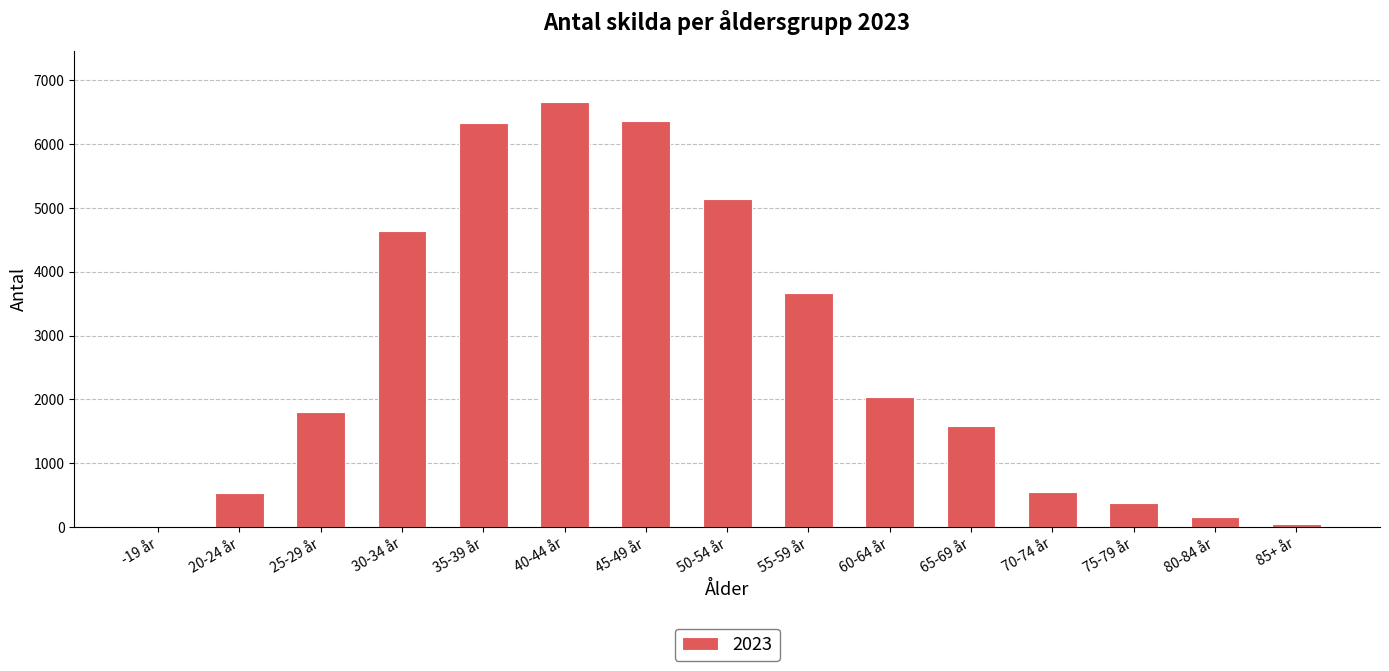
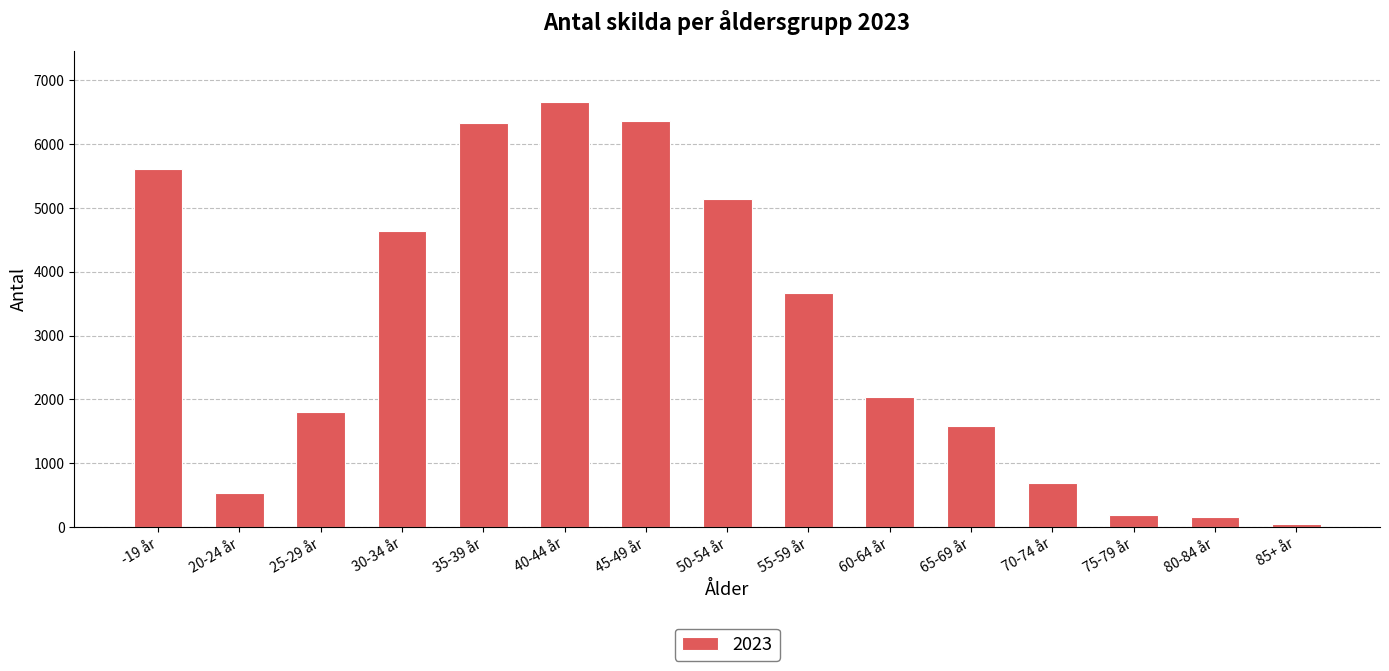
-19 år: 0 -> 5600
70-74 år: 500 -> 700
75-79 år: 400 -> 200
